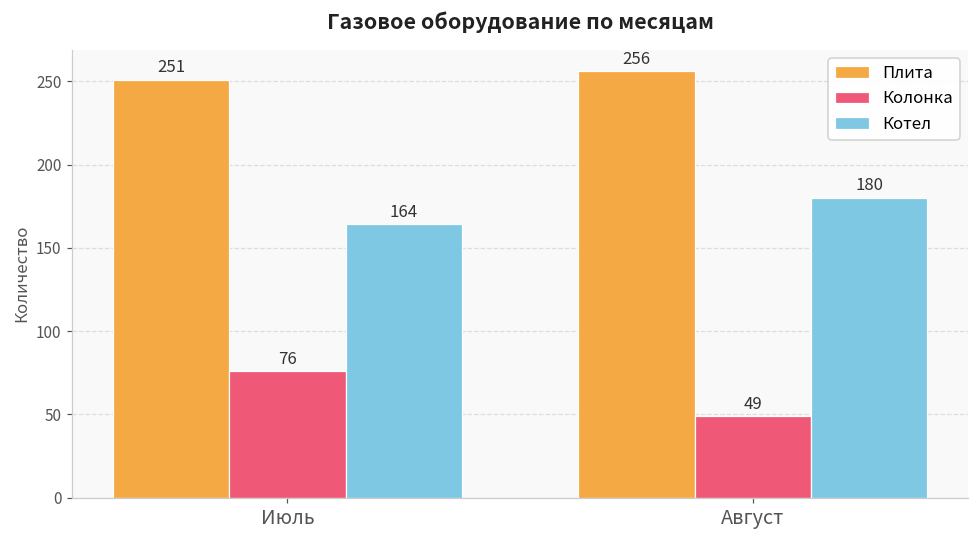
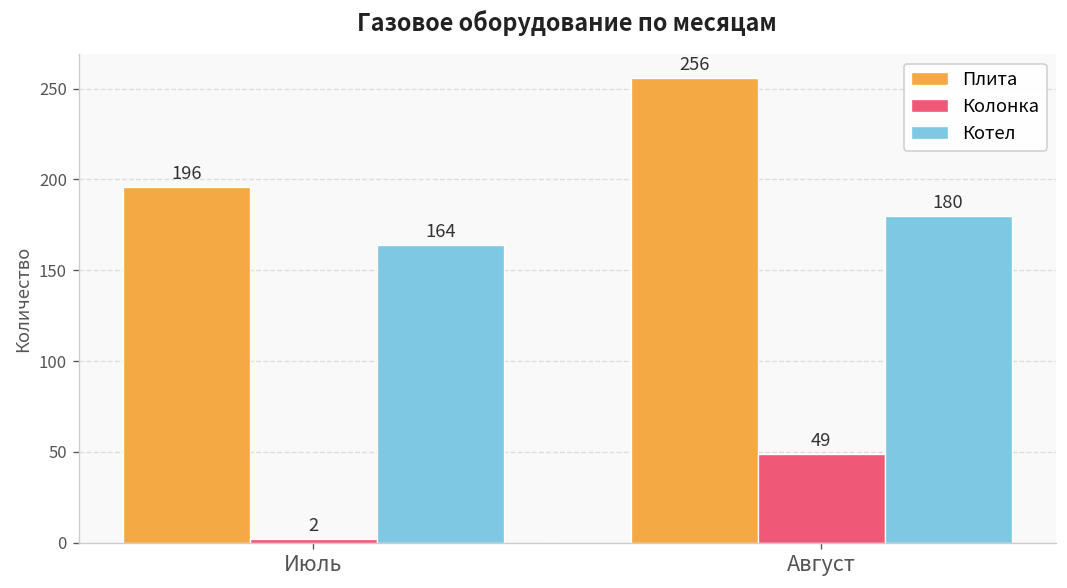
Плита, Июль: 251 -> 196
Колонка, Июль: 76 -> 2
